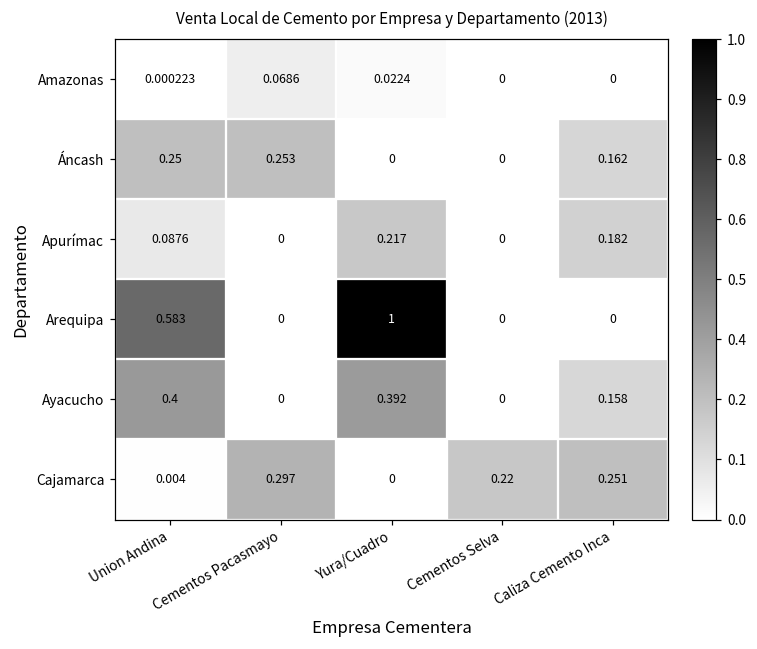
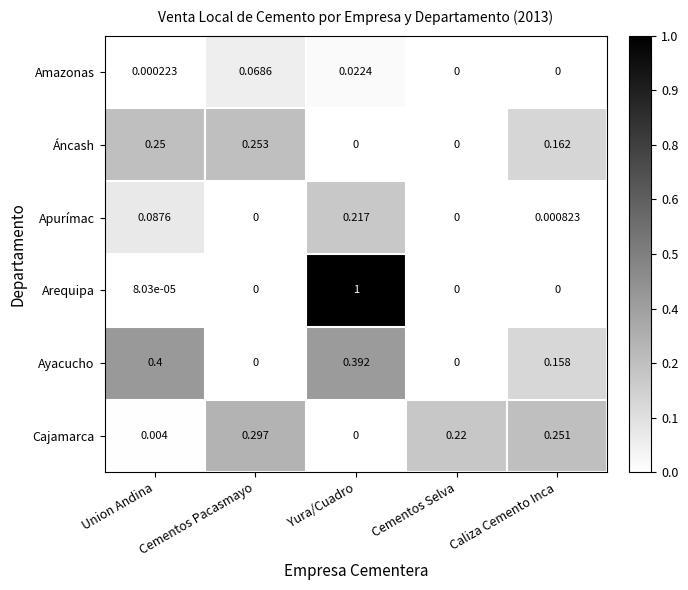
Apurímac, Caliza Cemento Inca: 0.182 -> 0.000823
Arequipa, Union Andina: 0.583 -> 8.03e-05
